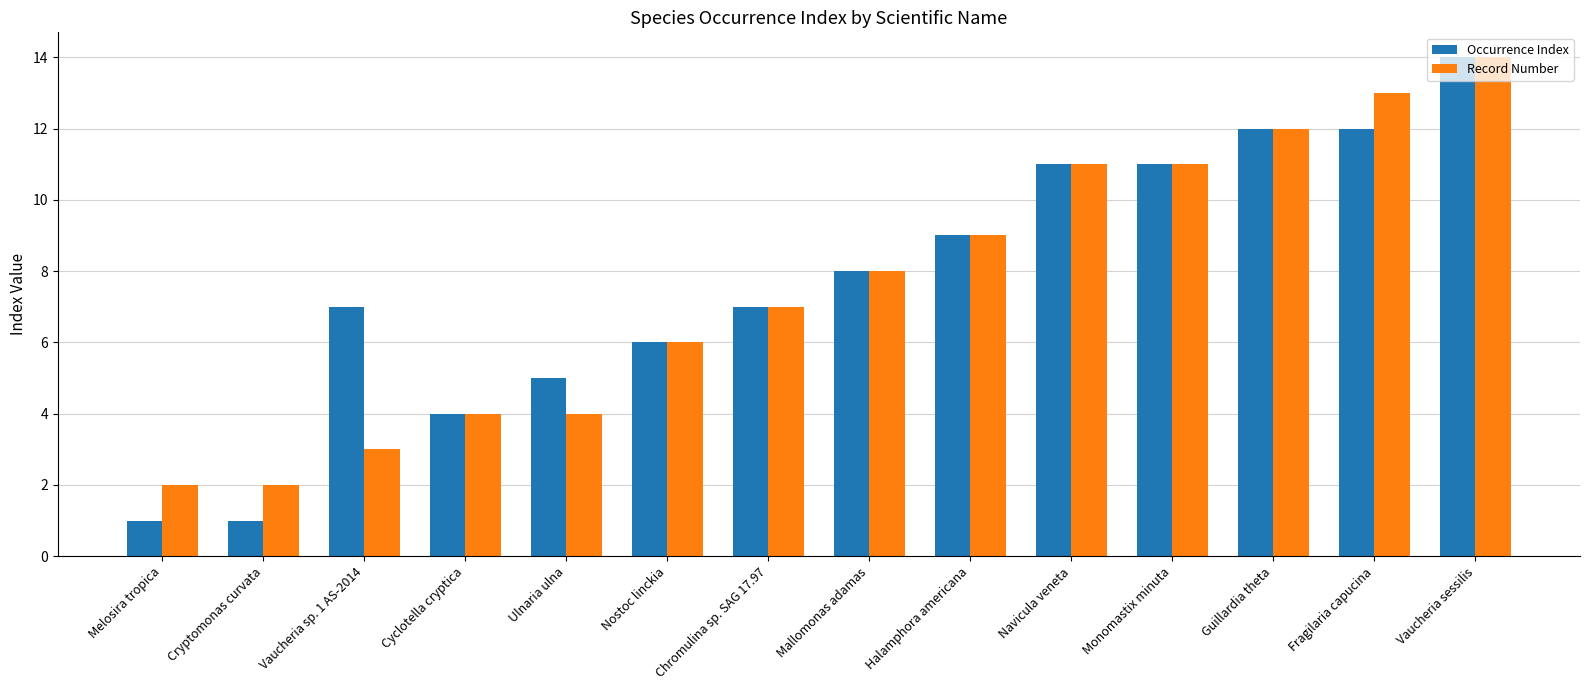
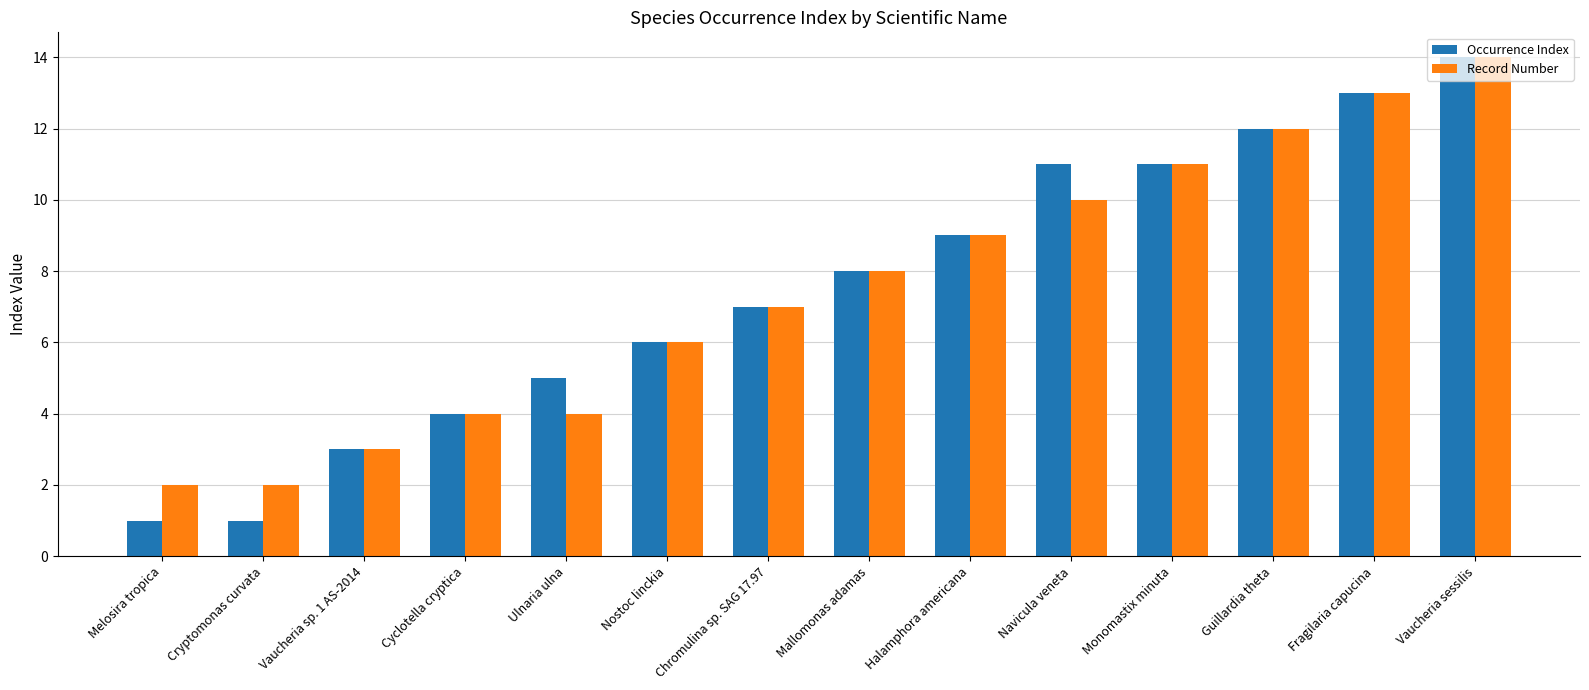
Occurrence Index, Vaucheria sp. 1 AS-2014: 7 -> 3
Record Number, Navicula veneta: 11 -> 10
Occurrence Index, Fragilaria capucina: 12 -> 13
